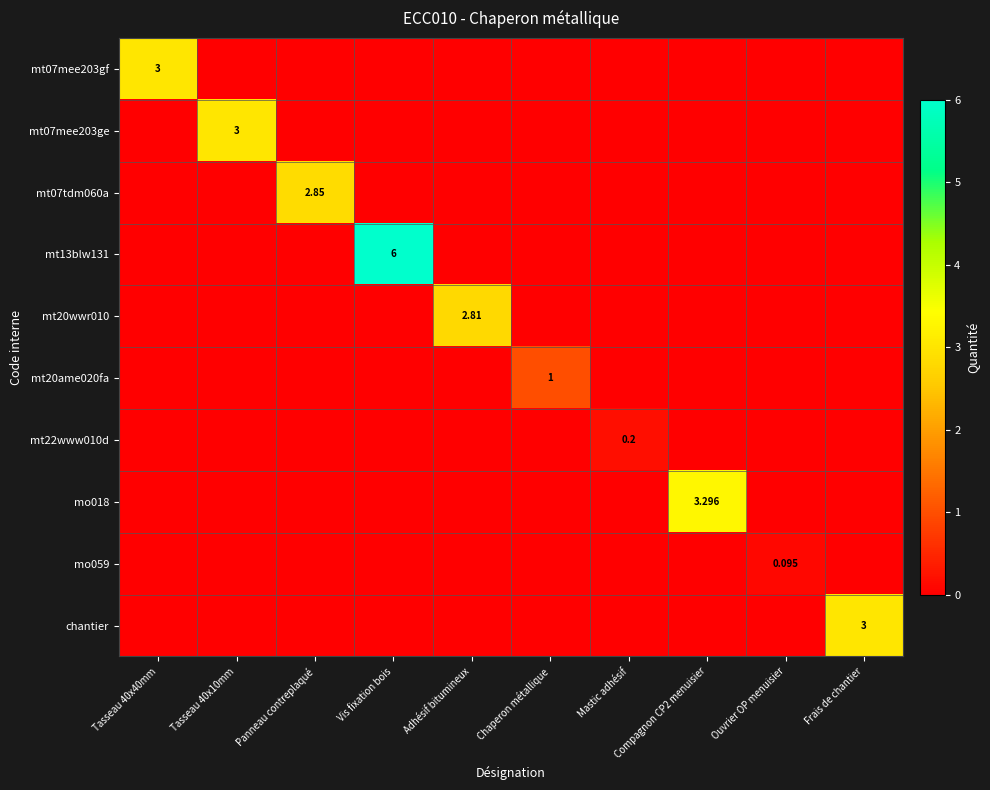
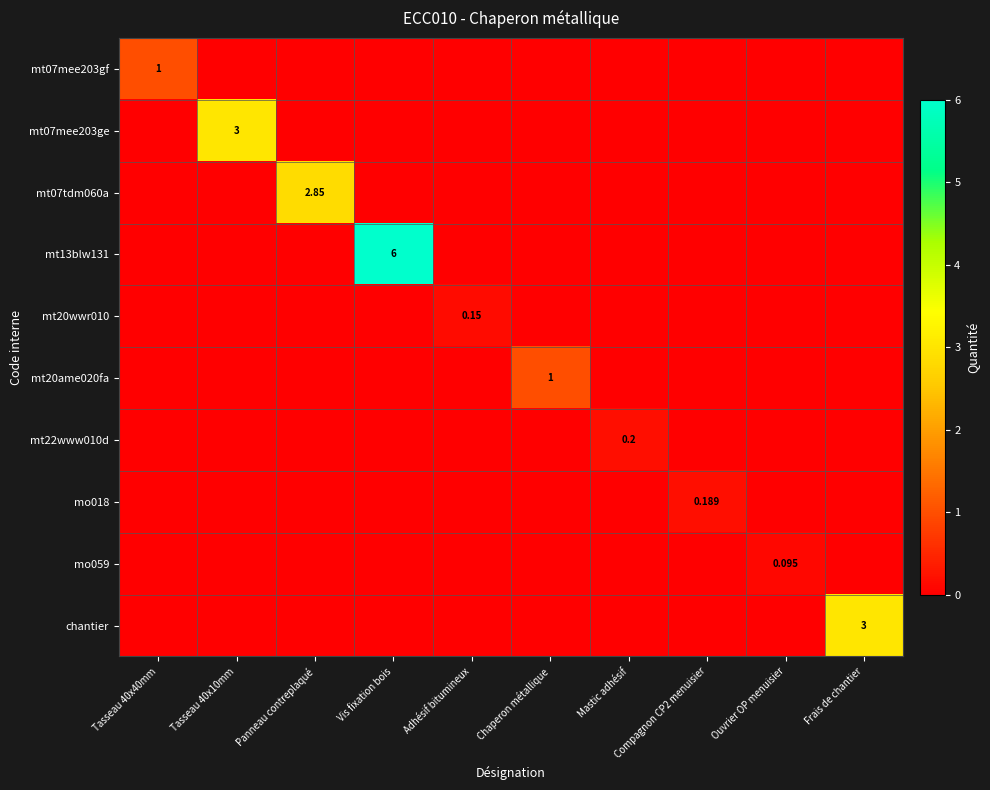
mt07mee203gf, Tasseau 40x40mm: 3 -> 1
mt20wwr010, Adhésif bitumineux: 2.81 -> 0.15
mo018, Compagnon CP2 menuisier: 3.296 -> 0.189
